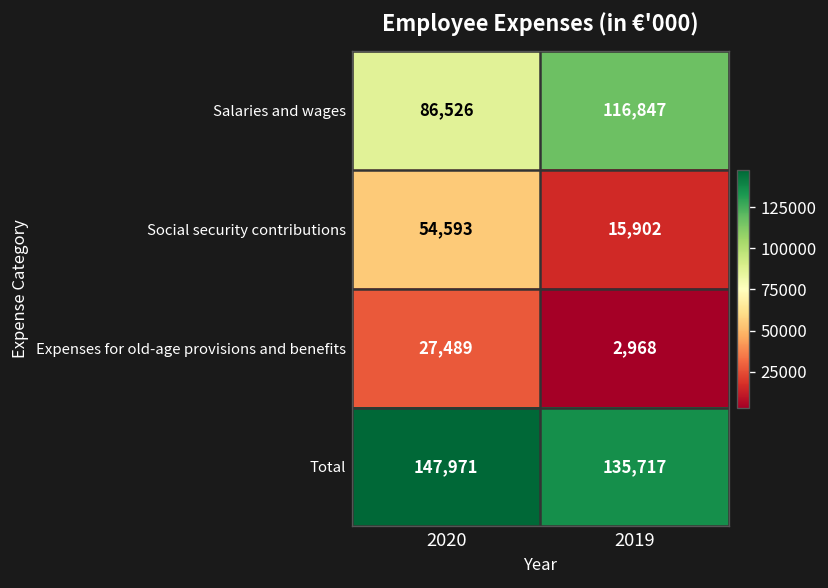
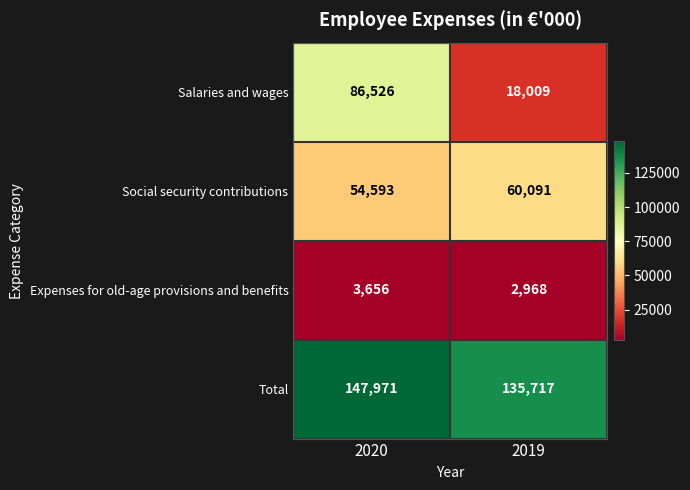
Salaries and wages, 2019: 116,847 -> 18,009
Social security contributions, 2019: 15,902 -> 60,091
Expenses for old-age provisions and benefits, 2020: 27,489 -> 3,656
